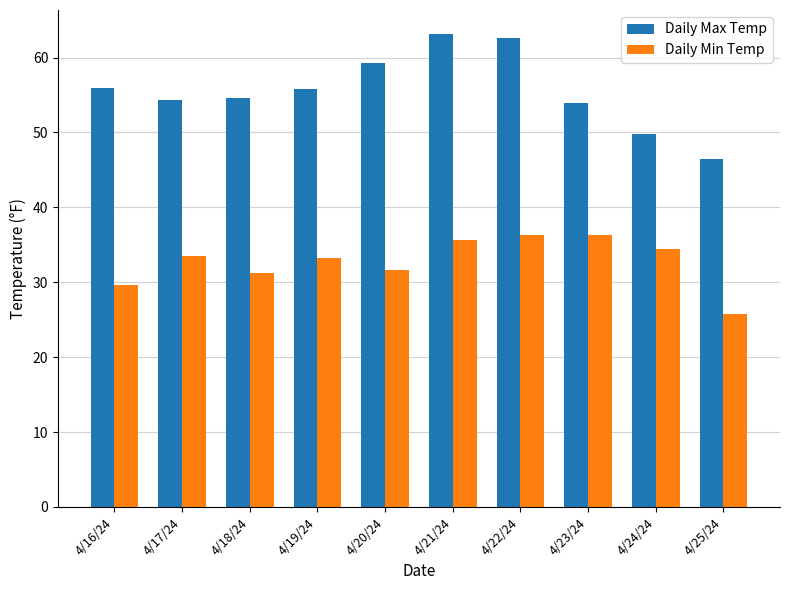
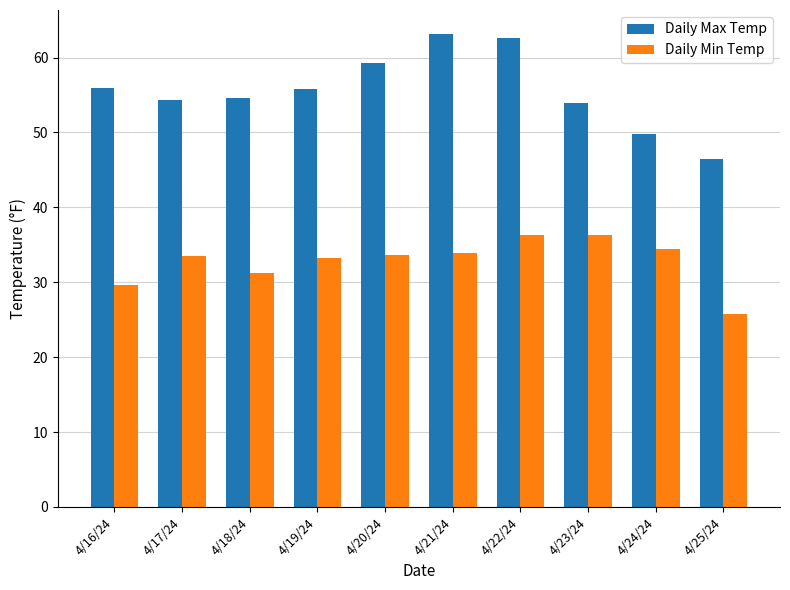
Daily Min Temp, 4/20/24: 32 -> 34
Daily Min Temp, 4/21/24: 36 -> 34
